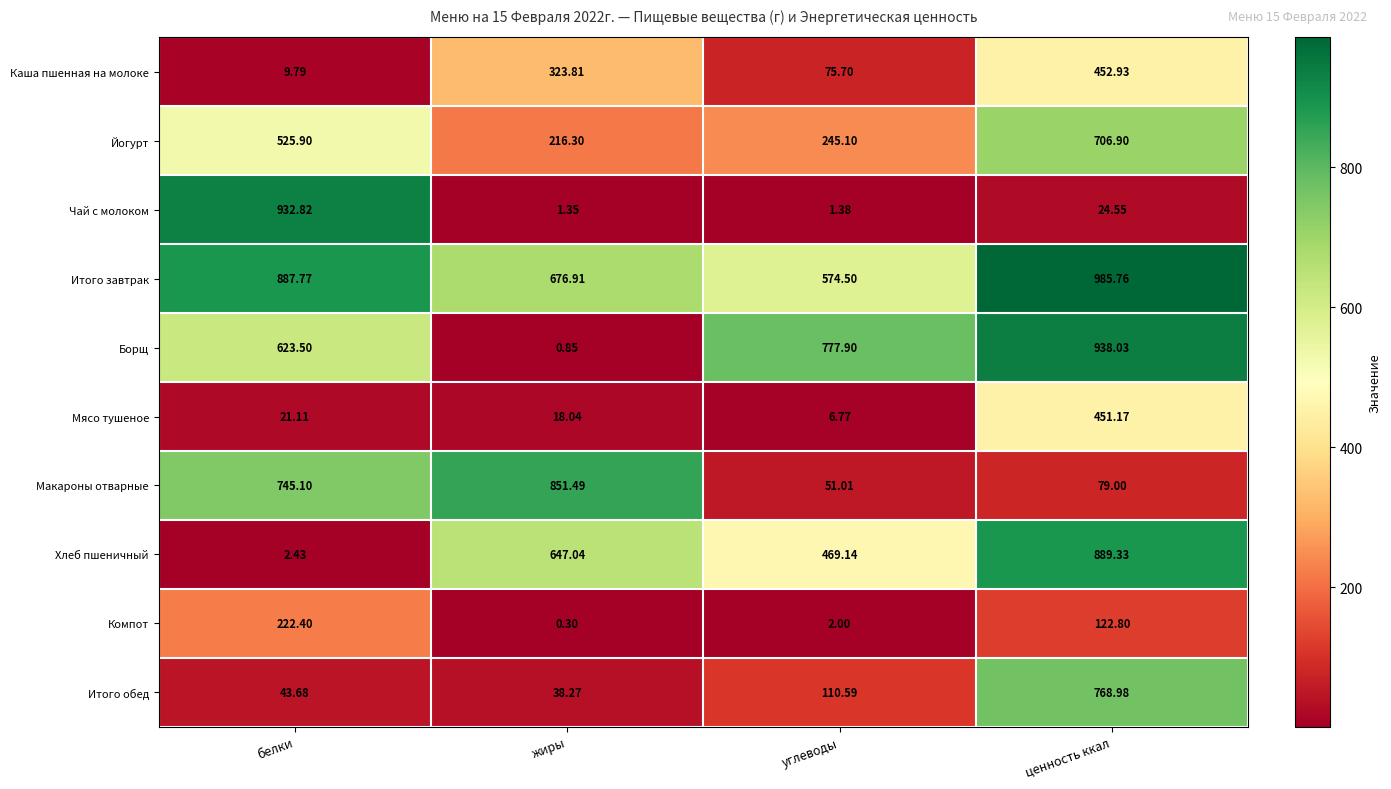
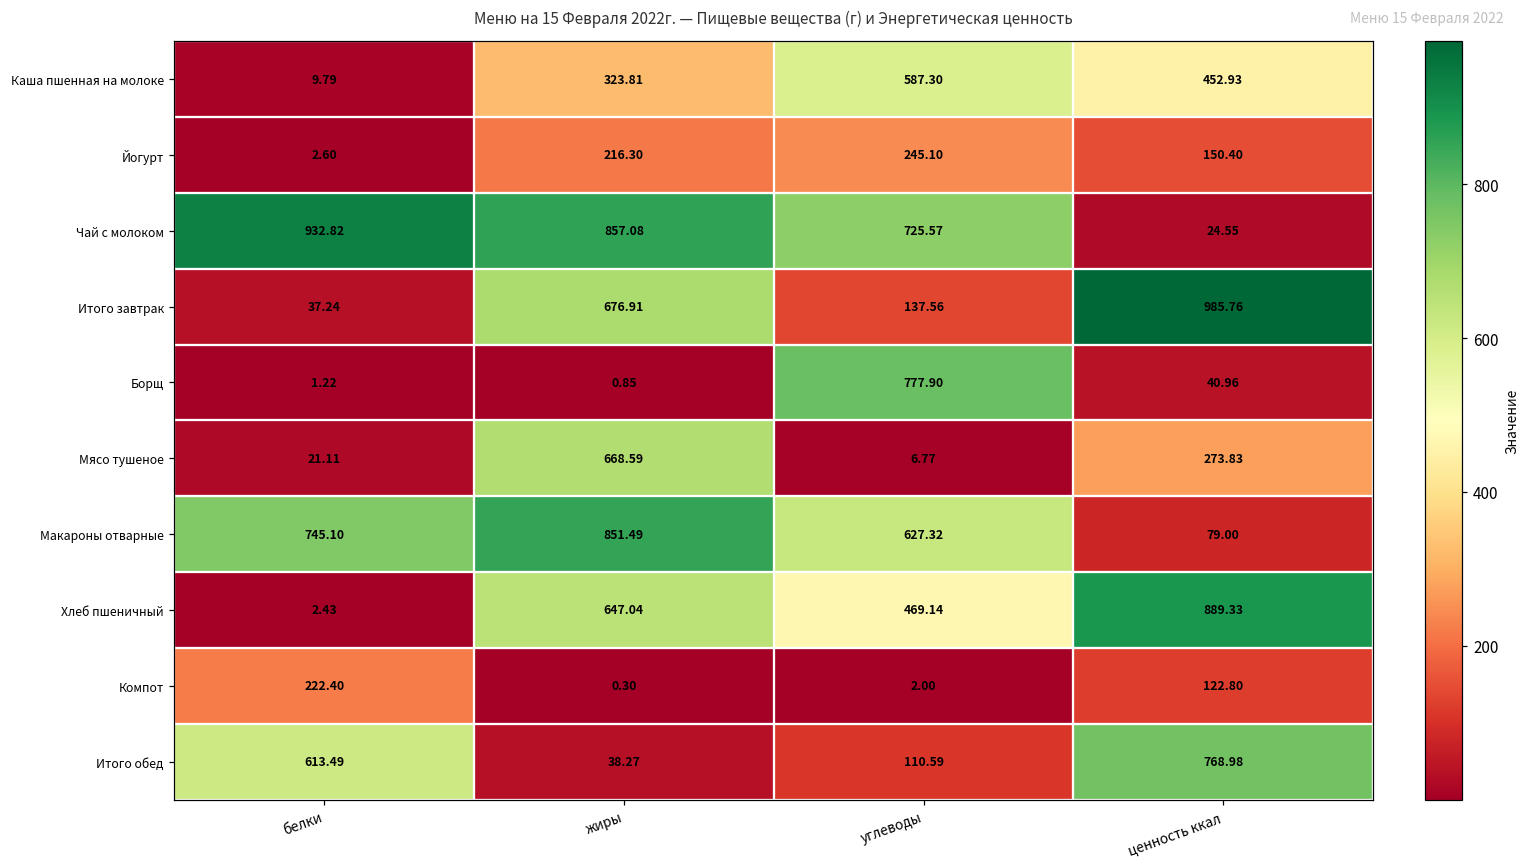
Каша пшенная на молоке, углеводы: 75.70 -> 587.30
Йогурт, белки: 525.90 -> 2.60
Йогурт, ценность ккал: 706.90 -> 150.40
Чай с молоком, жиры: 1.35 -> 857.08
Чай с молоком, углеводы: 1.38 -> 725.57
Итого завтрак, белки: 887.77 -> 37.24
Итого завтрак, углеводы: 574.50 -> 137.56
Борщ, белки: 623.50 -> 1.22
Борщ, ценность ккал: 938.03 -> 40.96
Мясо тушеное, жиры: 18.04 -> 668.59
Мясо тушеное, ценность ккал: 451.17 -> 273.83
Макароны отварные, углеводы: 51.01 -> 627.32
Итого обед, белки: 43.68 -> 613.49
